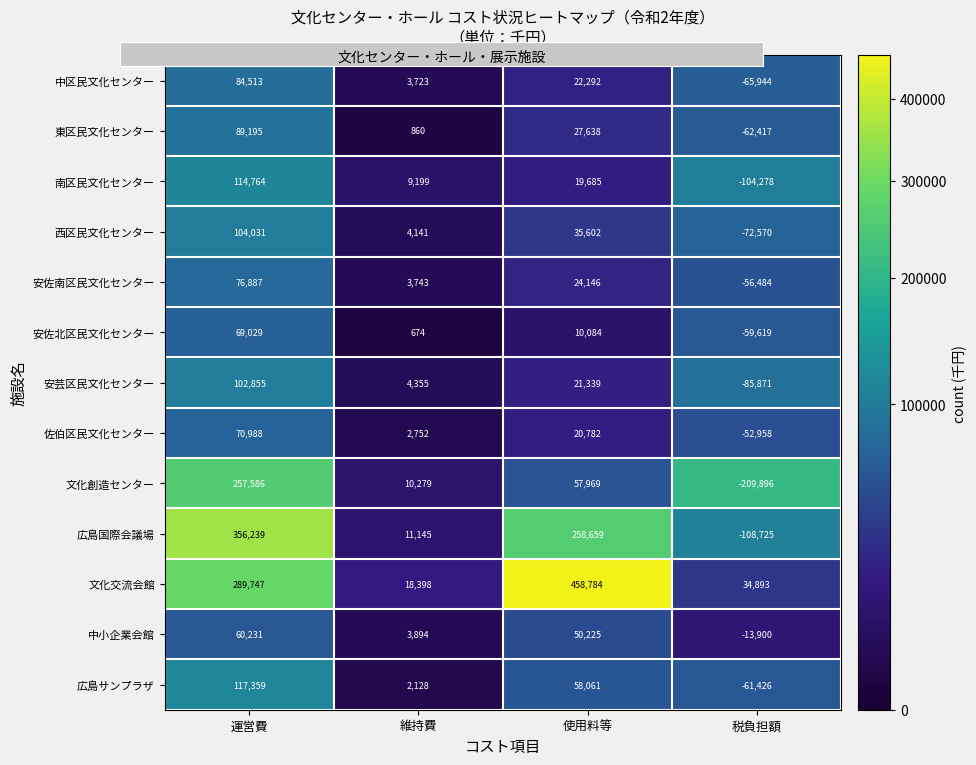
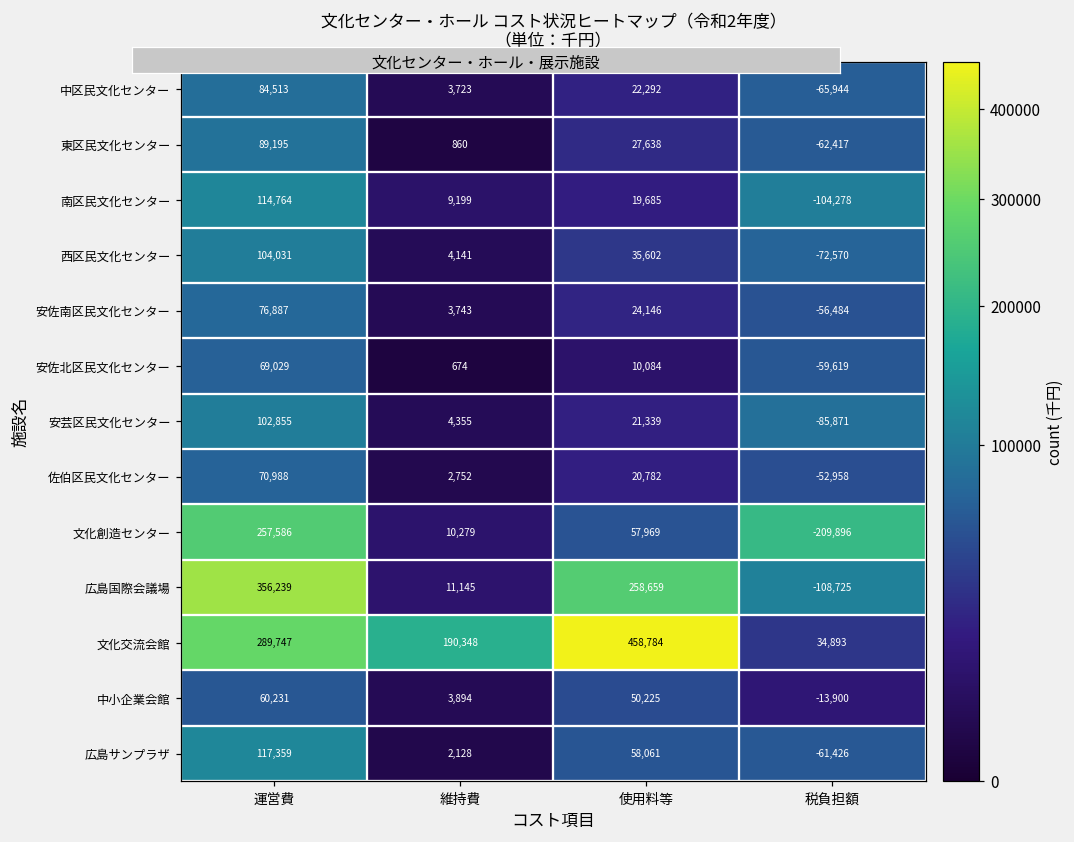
文化交流会館, 維持費: 18,398 -> 190,348
